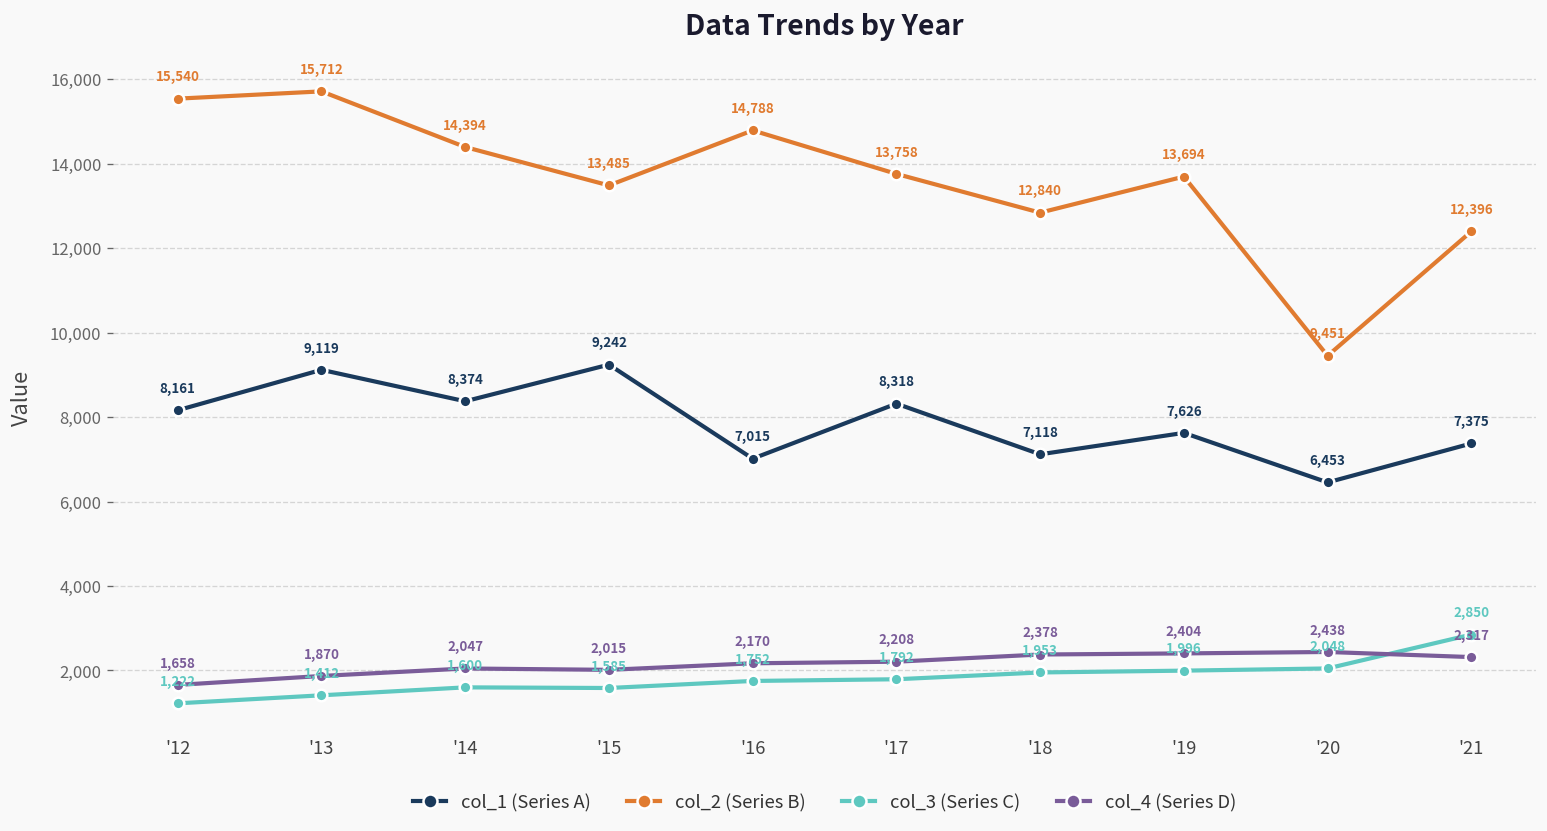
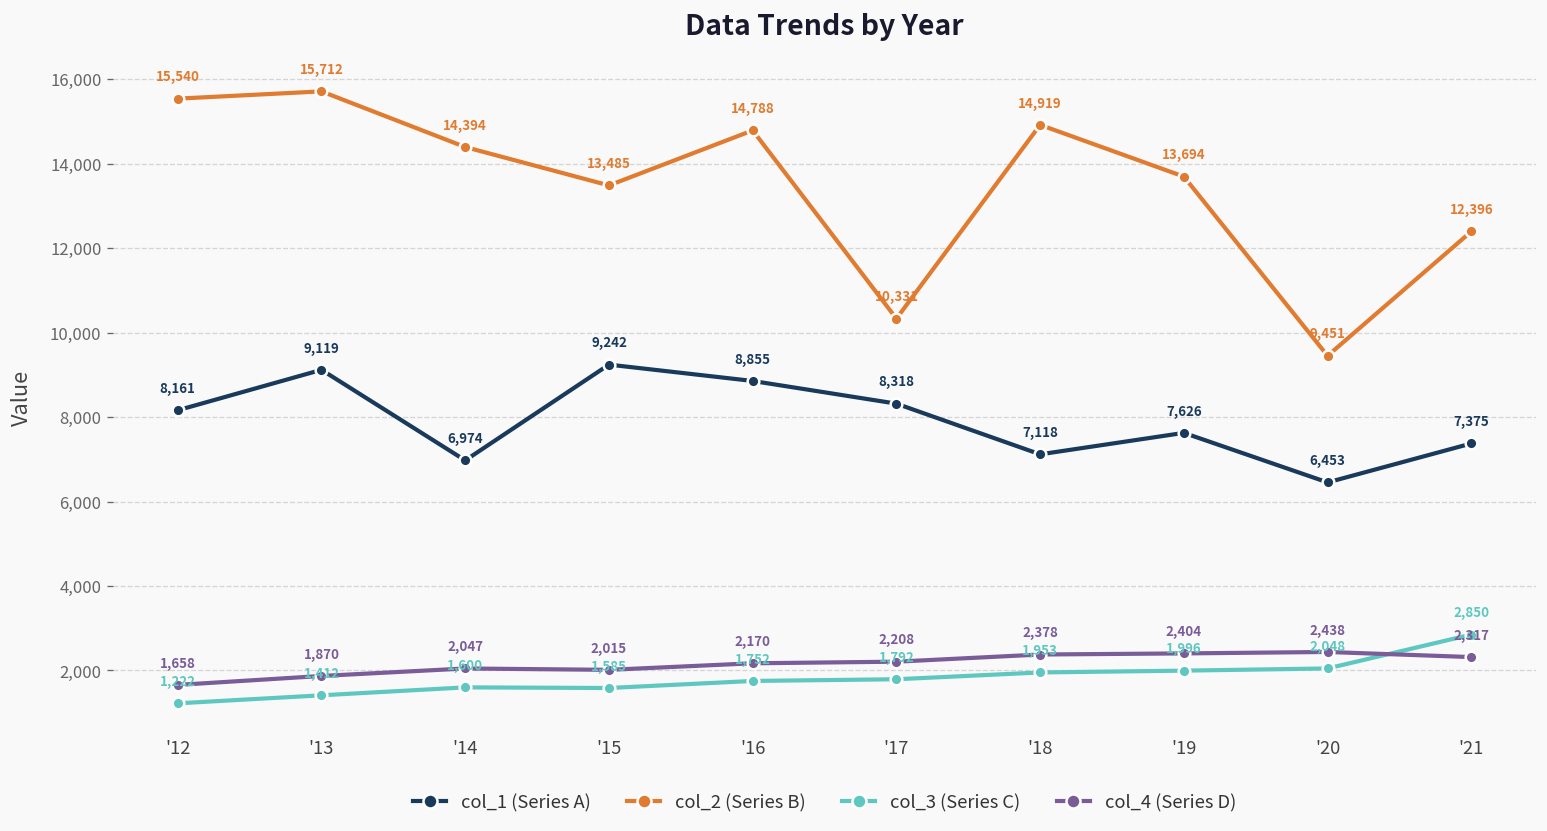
col_1 (Series A), '14: 8,374 -> 6,974
col_1 (Series A), '16: 7,015 -> 8,855
col_2 (Series B), '17: 13,758 -> 10,331
col_2 (Series B), '18: 12,840 -> 14,919
